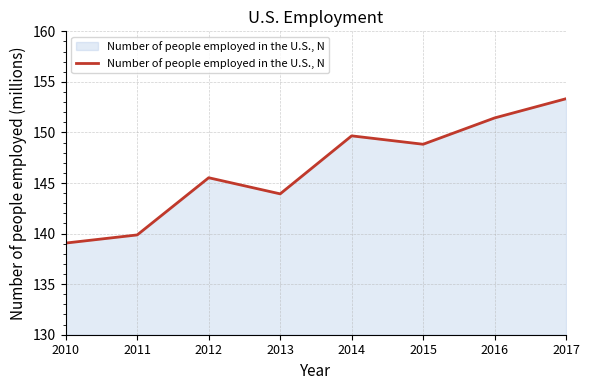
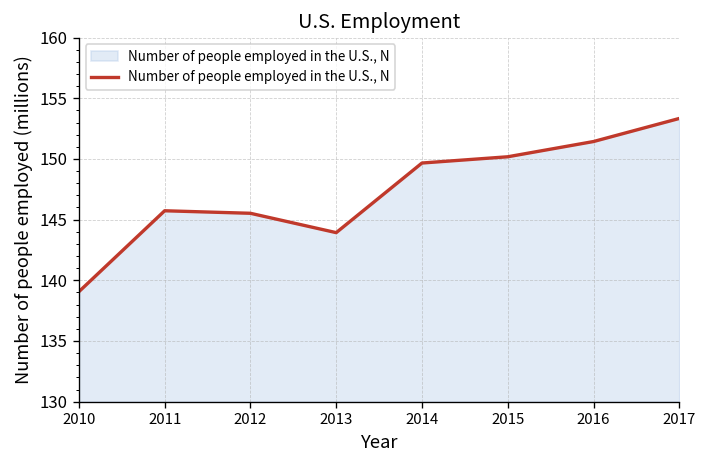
2011: 139.9 -> 145.7
2015: 148.8 -> 150.2
